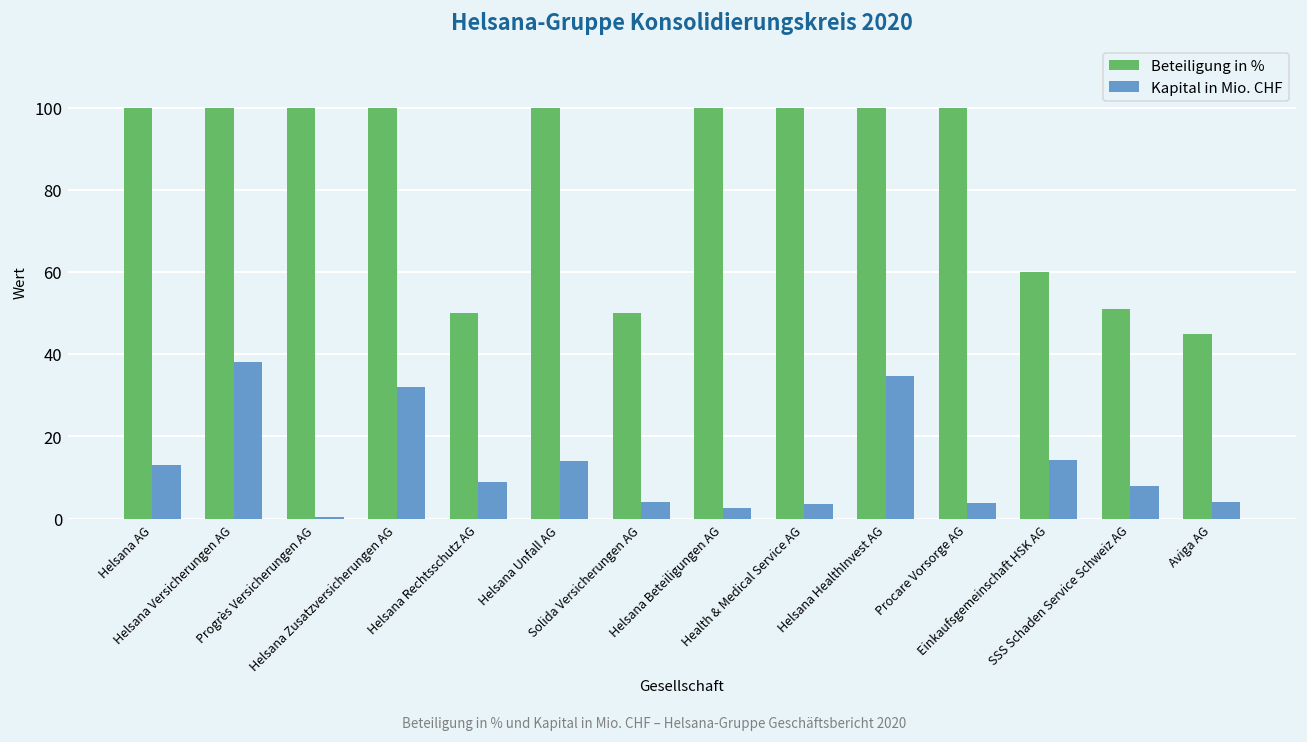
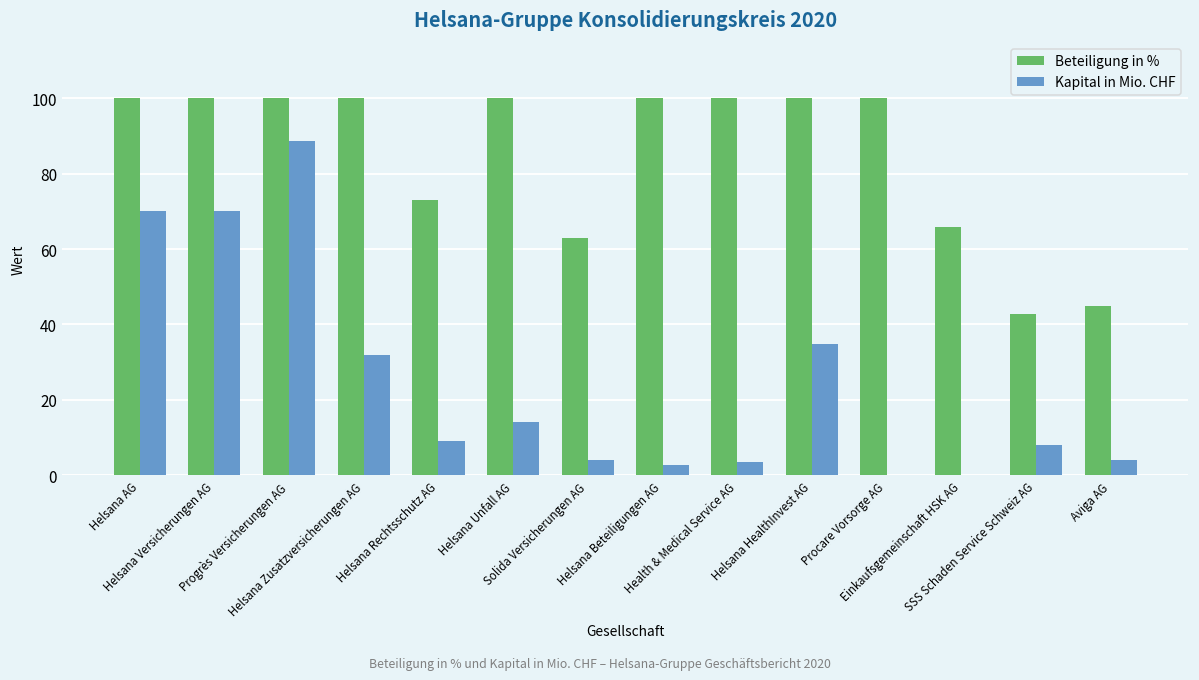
Kapital in Mio. CHF, Helsana AG: 13 -> 70
Kapital in Mio. CHF, Helsana Versicherungen AG: 38 -> 70
Kapital in Mio. CHF, Progrès Versicherungen AG: 0 -> 89
Beteiligung in %, Helsana Rechtsschutz AG: 50 -> 73
Beteiligung in %, Solida Versicherungen AG: 50 -> 63
Kapital in Mio. CHF, Procare Vorsorge AG: 4 -> 0
Beteiligung in %, Einkaufsgemeinschaft HSK AG: 60 -> 66
Kapital in Mio. CHF, Einkaufsgemeinschaft HSK AG: 14 -> 0
Beteiligung in %, SSS Schaden Service Schweiz AG: 51 -> 43
